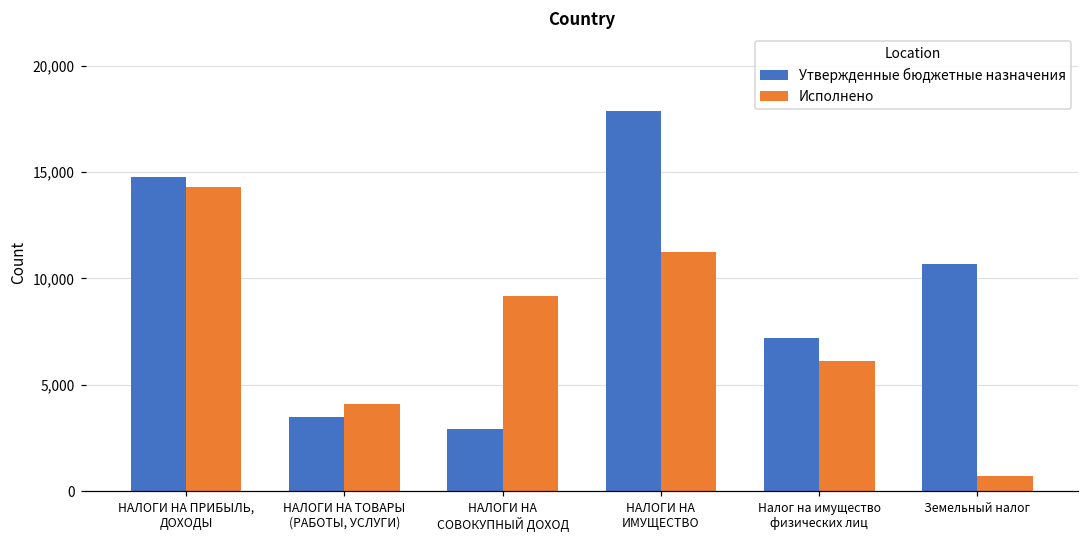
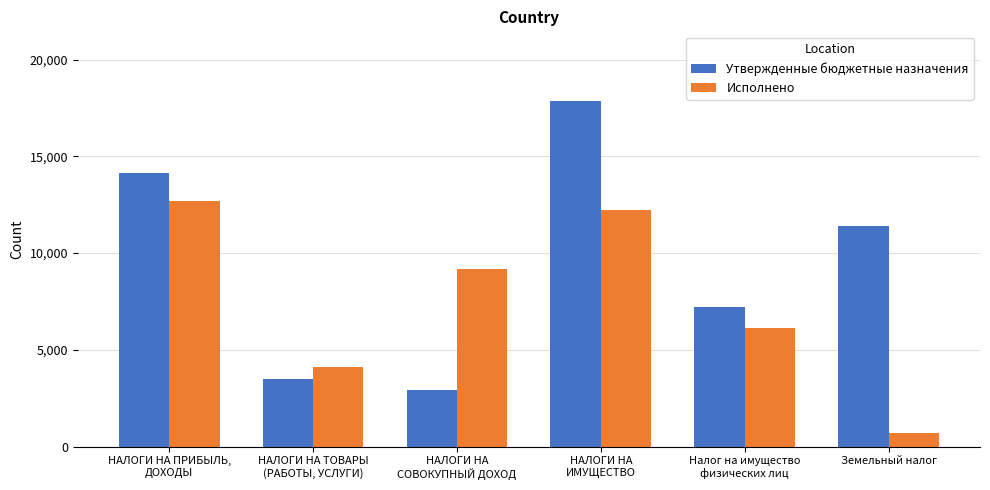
Утвержденные бюджетные назначения, НАЛОГИ НА ПРИБЫЛЬ, ДОХОДЫ: 14,700 -> 14,100
Исполнено, НАЛОГИ НА ПРИБЫЛЬ, ДОХОДЫ: 14,300 -> 12,700
Исполнено, НАЛОГИ НА ИМУЩЕСТВО: 11,300 -> 12,200
Утвержденные бюджетные назначения, Земельный налог: 10,700 -> 11,400
